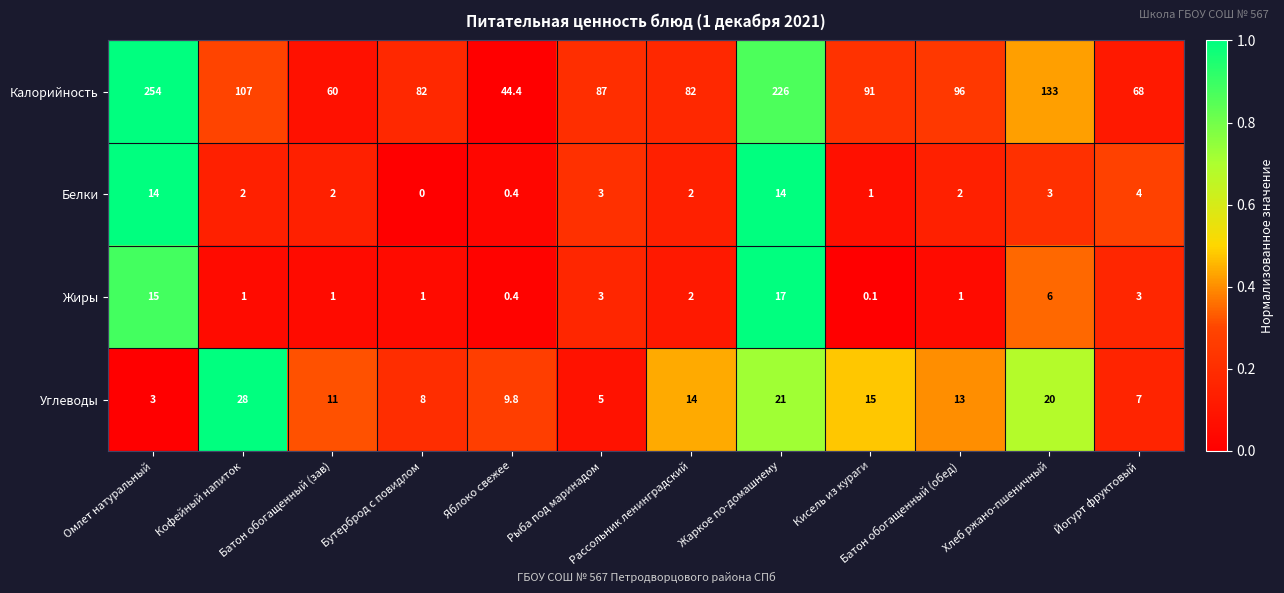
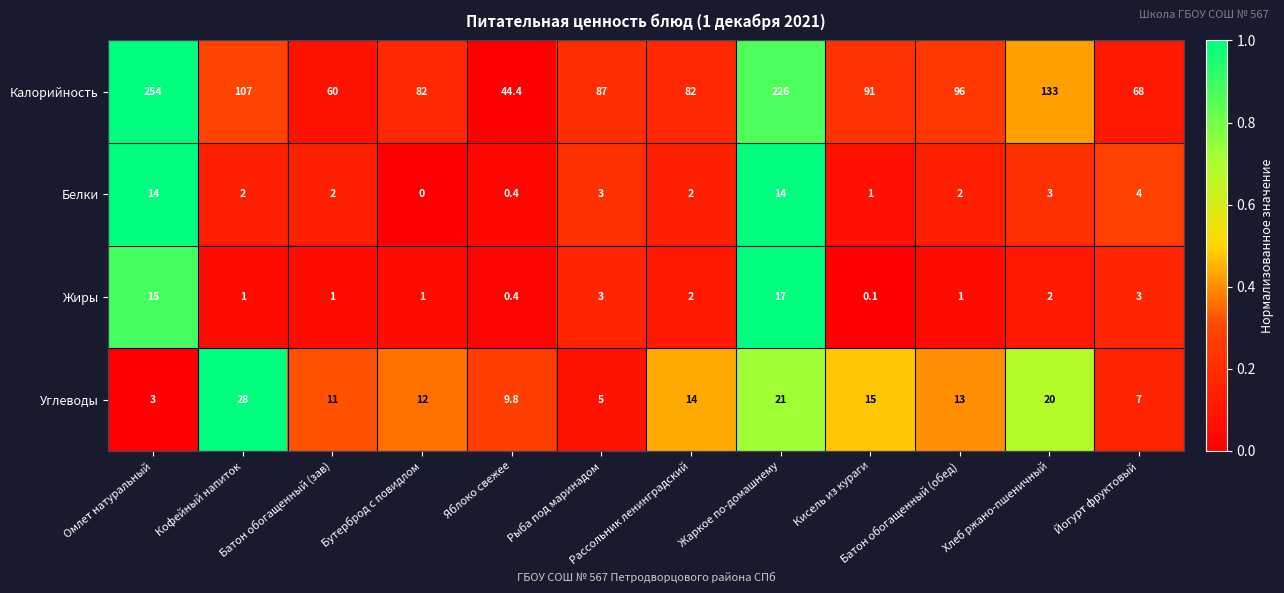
Жиры, Хлеб ржано-пшеничный: 6 -> 2
Углеводы, Бутерброд с повидлом: 8 -> 12
